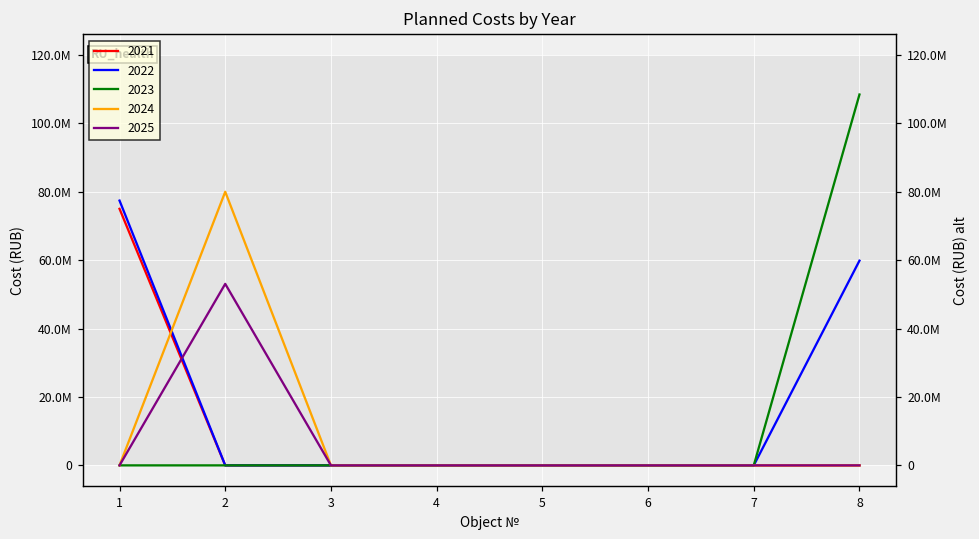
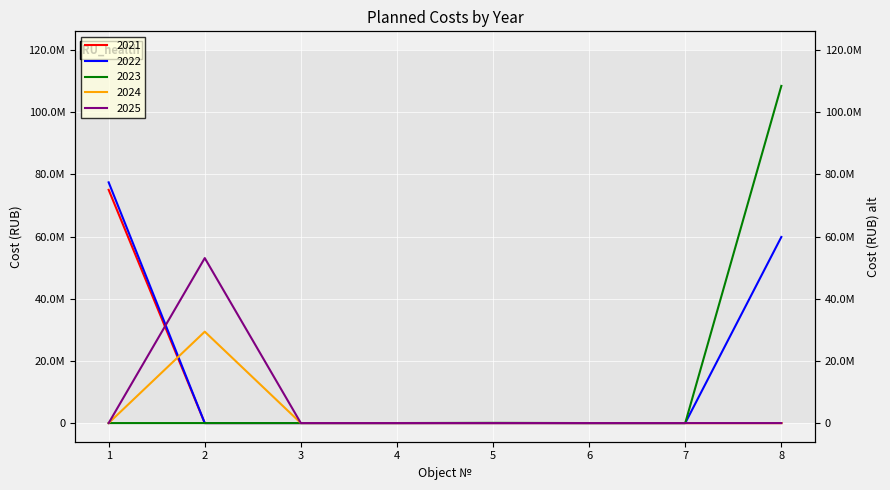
2024, 2: 80000000 -> 29000000
